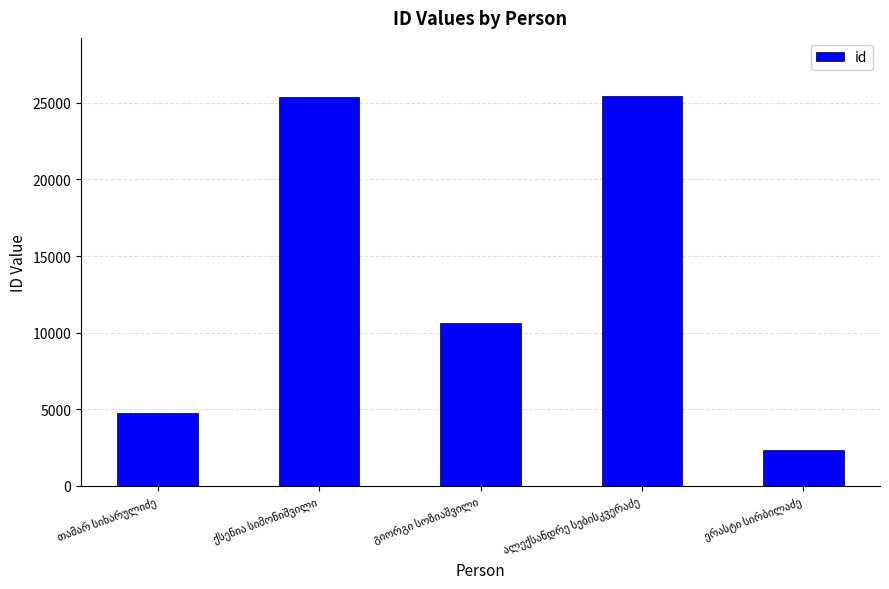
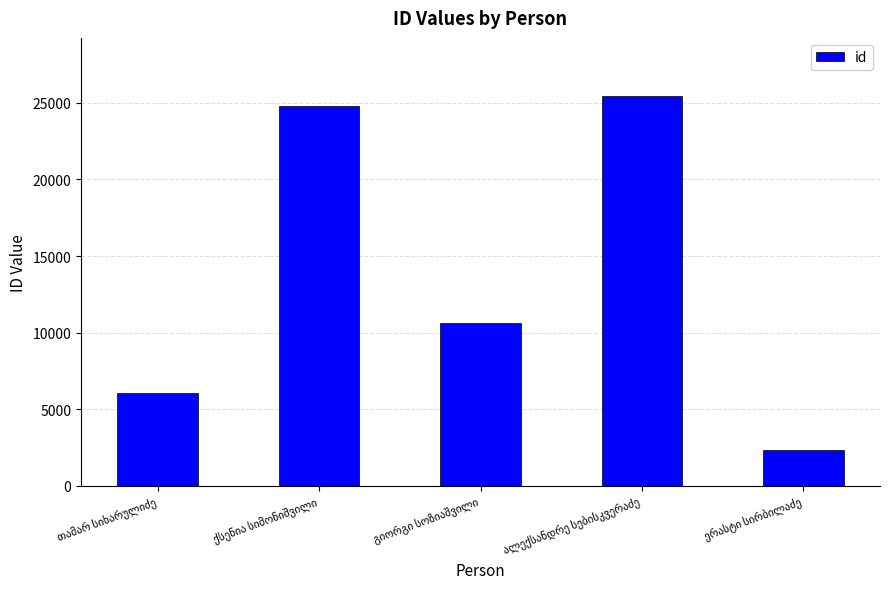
თამარ სიხარულიძე: 4800 -> 6000
ქსენია სიმონიშვილი: 25400 -> 24800
